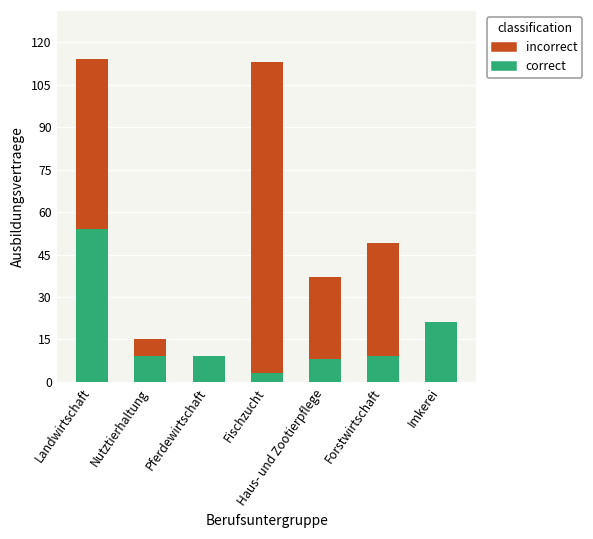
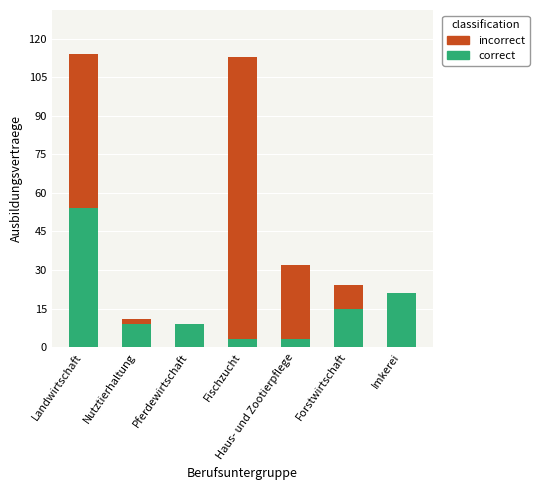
incorrect, Nutztierhaltung: 6 -> 2
correct, Haus- und Zootierpflege: 8 -> 3
correct, Forstwirtschaft: 9 -> 15
incorrect, Forstwirtschaft: 40 -> 9
